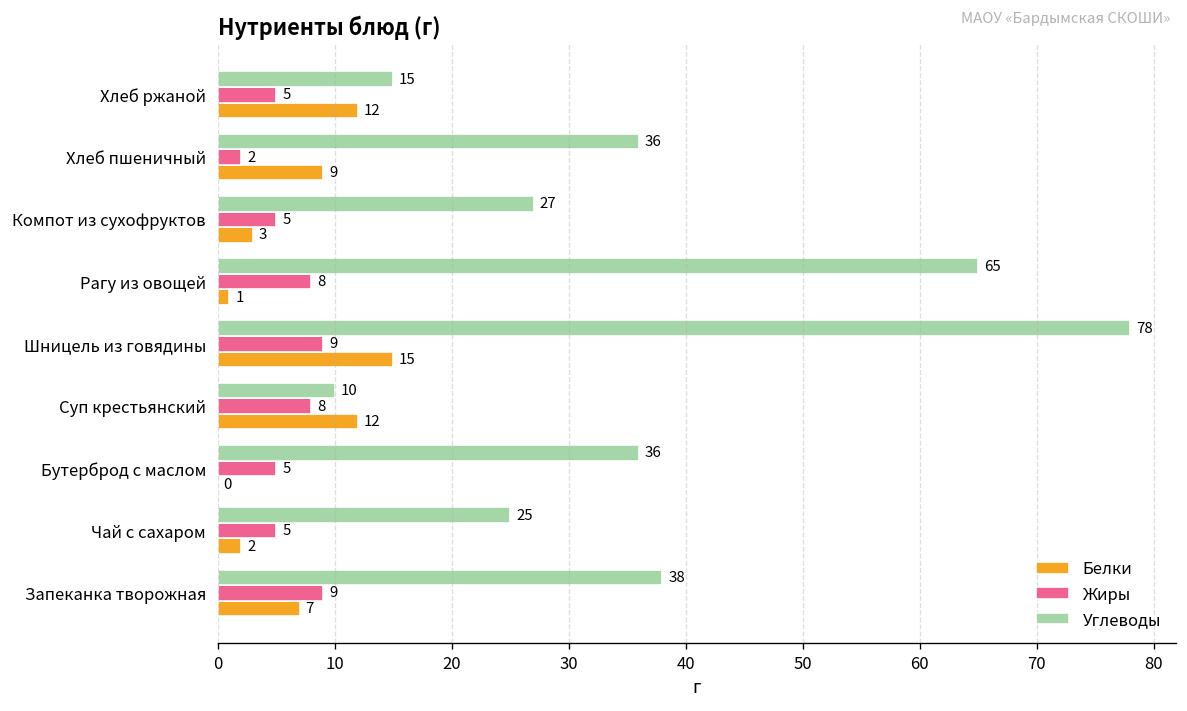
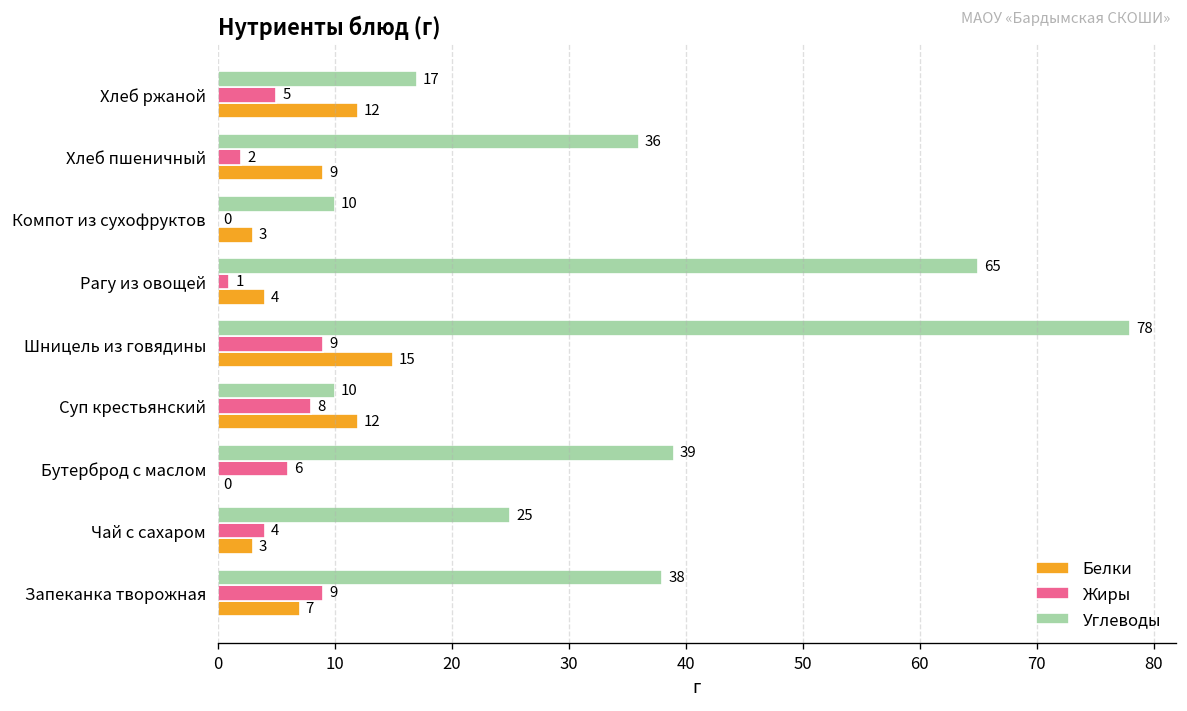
Углеводы, Хлеб ржаной: 15 -> 17
Углеводы, Компот из сухофруктов: 27 -> 10
Жиры, Компот из сухофруктов: 5 -> 0
Жиры, Рагу из овощей: 8 -> 1
Белки, Рагу из овощей: 1 -> 4
Углеводы, Бутерброд с маслом: 36 -> 39
Жиры, Бутерброд с маслом: 5 -> 6
Жиры, Чай с сахаром: 5 -> 4
Белки, Чай с сахаром: 2 -> 3
